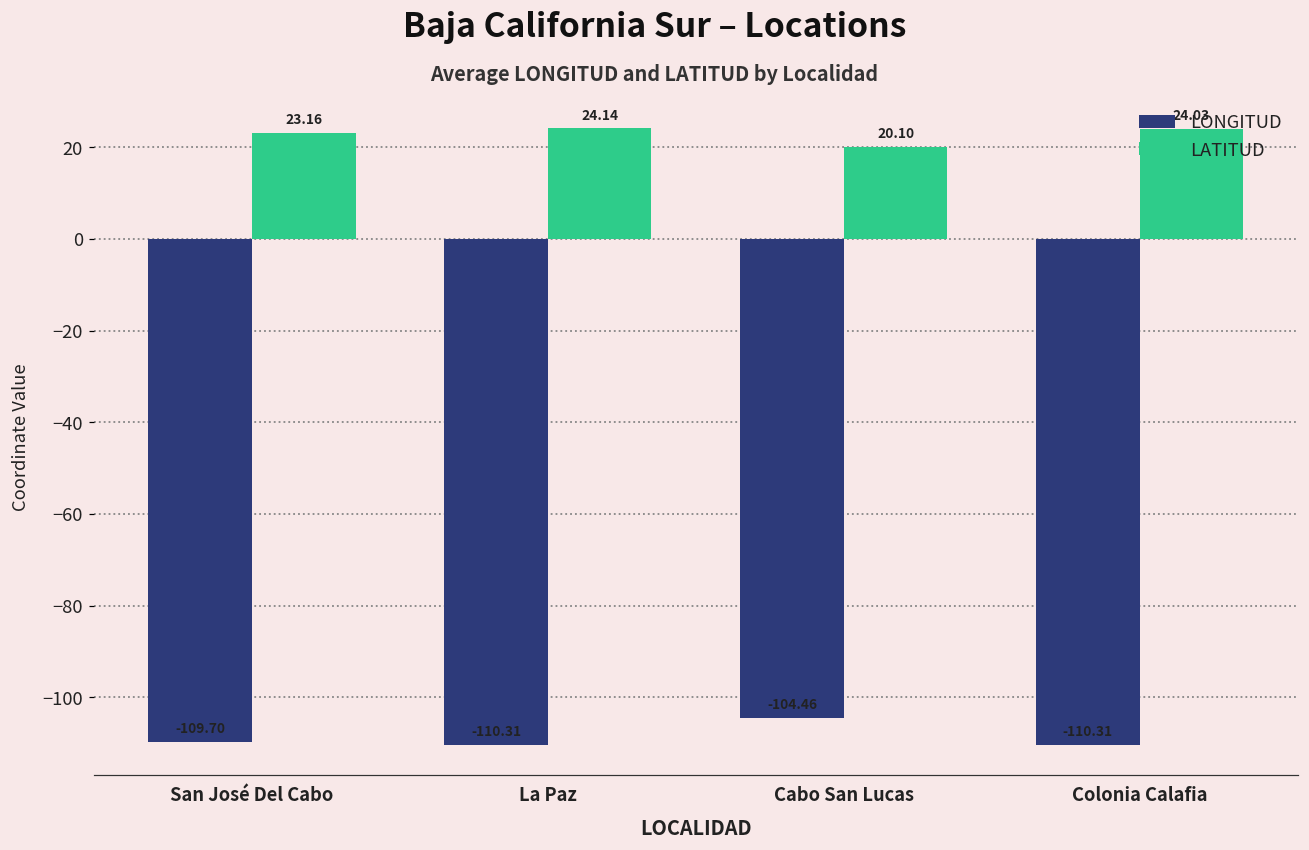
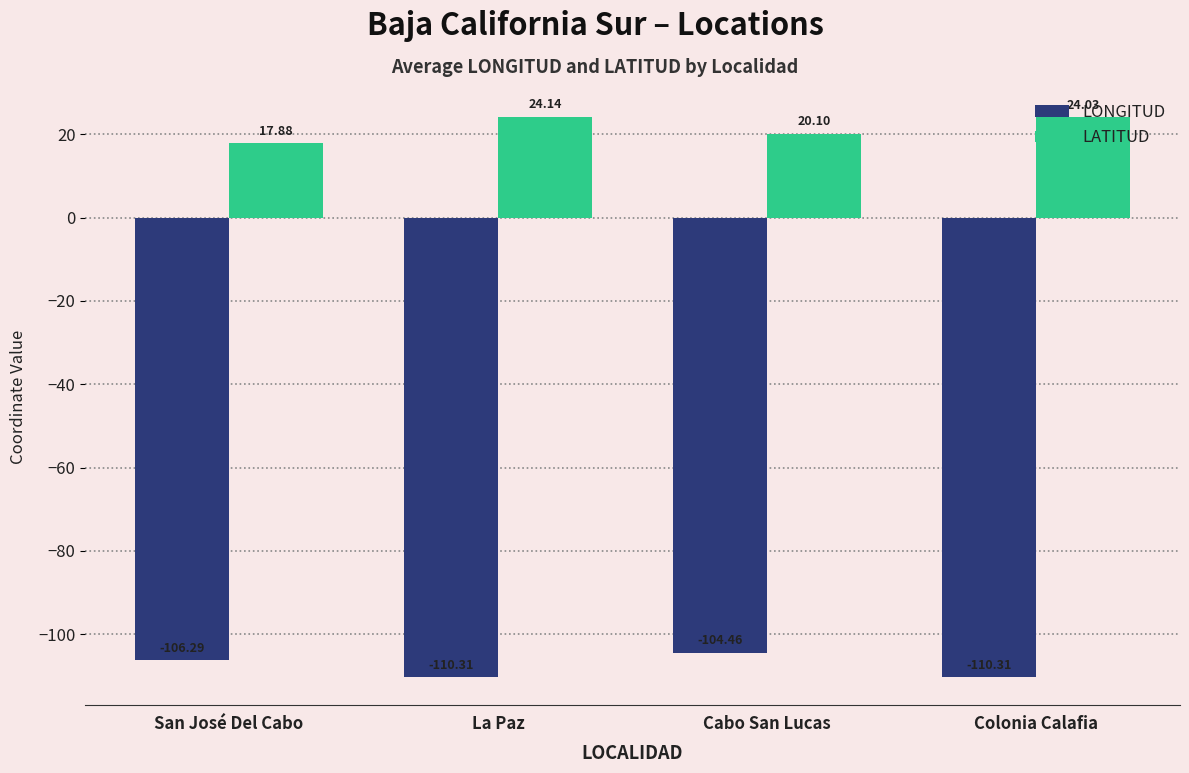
LONGITUD, San José Del Cabo: -109.70 -> -106.29
LATITUD, San José Del Cabo: 23.16 -> 17.88
